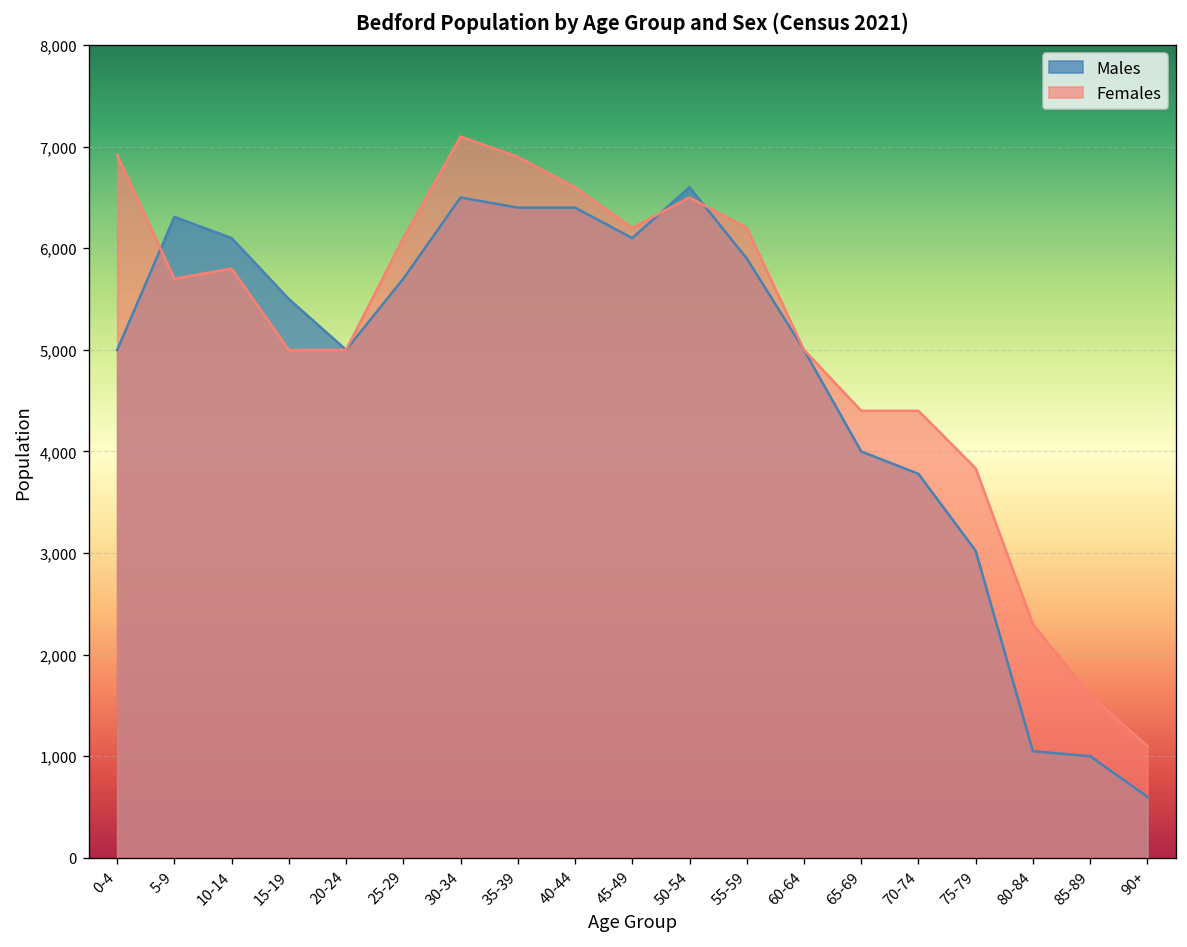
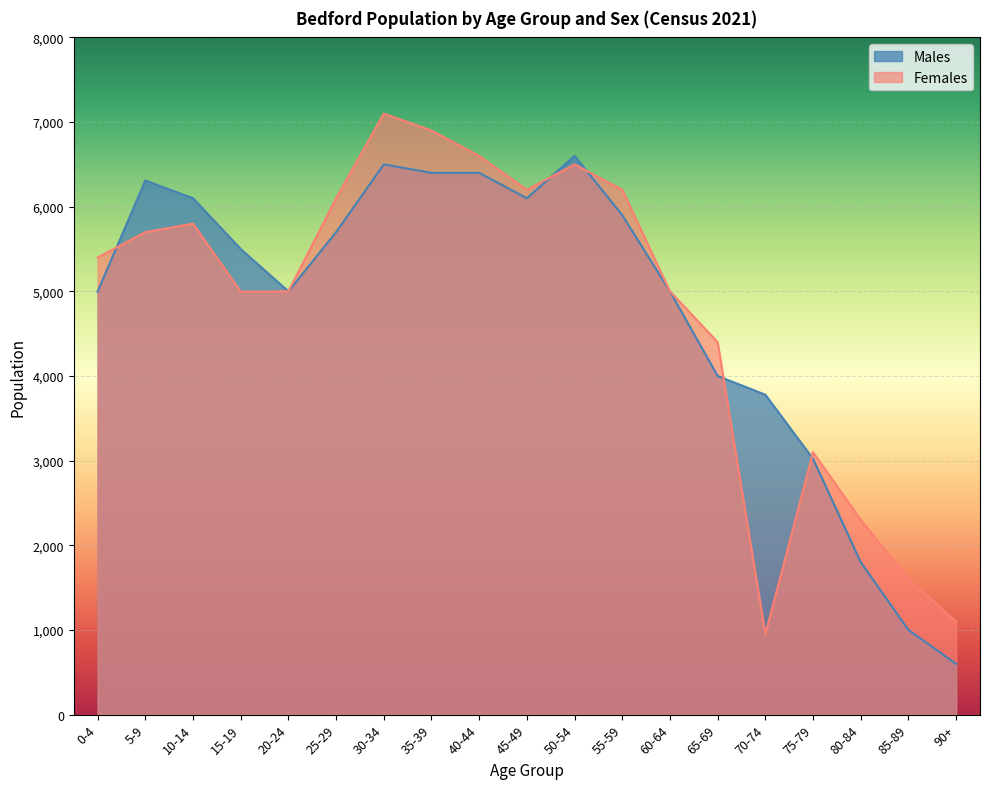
Females, 0-4: 6,900 -> 5,400
Females, 70-74: 4,400 -> 1,000
Females, 75-79: 3,800 -> 3,100
Males, 80-84: 1,000 -> 1,800
